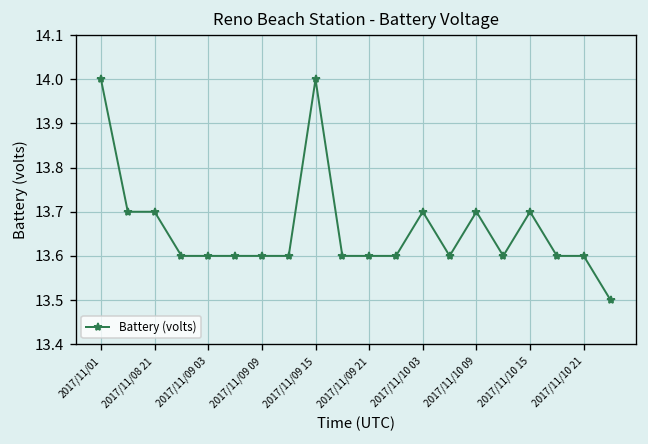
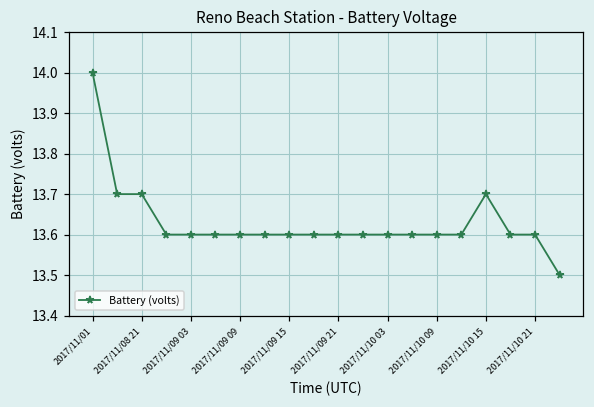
2017/11/09 15: 14.0 -> 13.6
2017/11/10 03: 13.7 -> 13.6
2017/11/10 09: 13.7 -> 13.6
